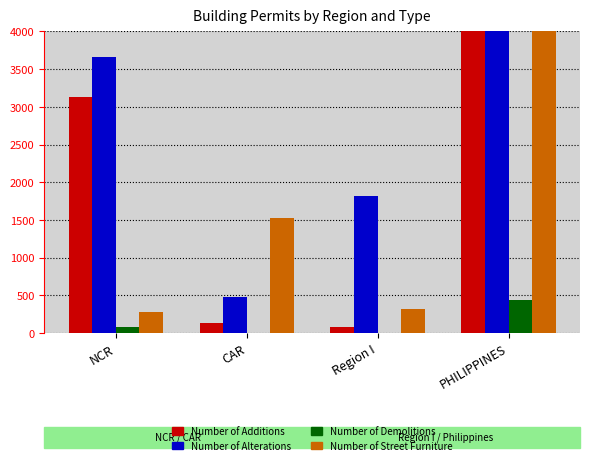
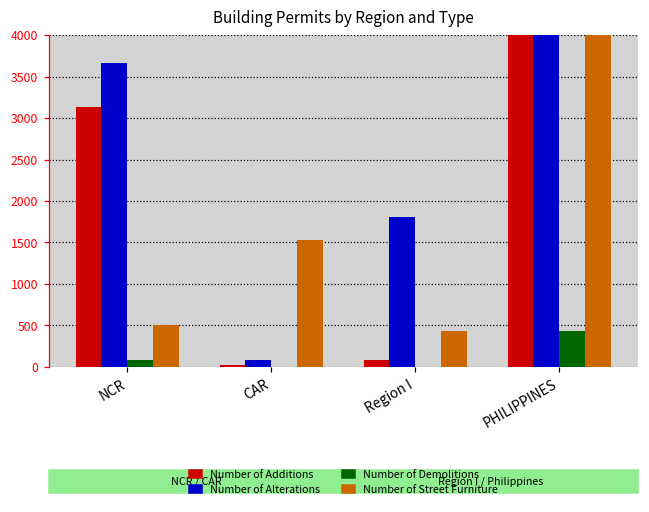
Number of Street Furniture, NCR: 300 -> 500
Number of Additions, CAR: 100 -> 0
Number of Alterations, CAR: 500 -> 100
Number of Street Furniture, Region I: 300 -> 400
